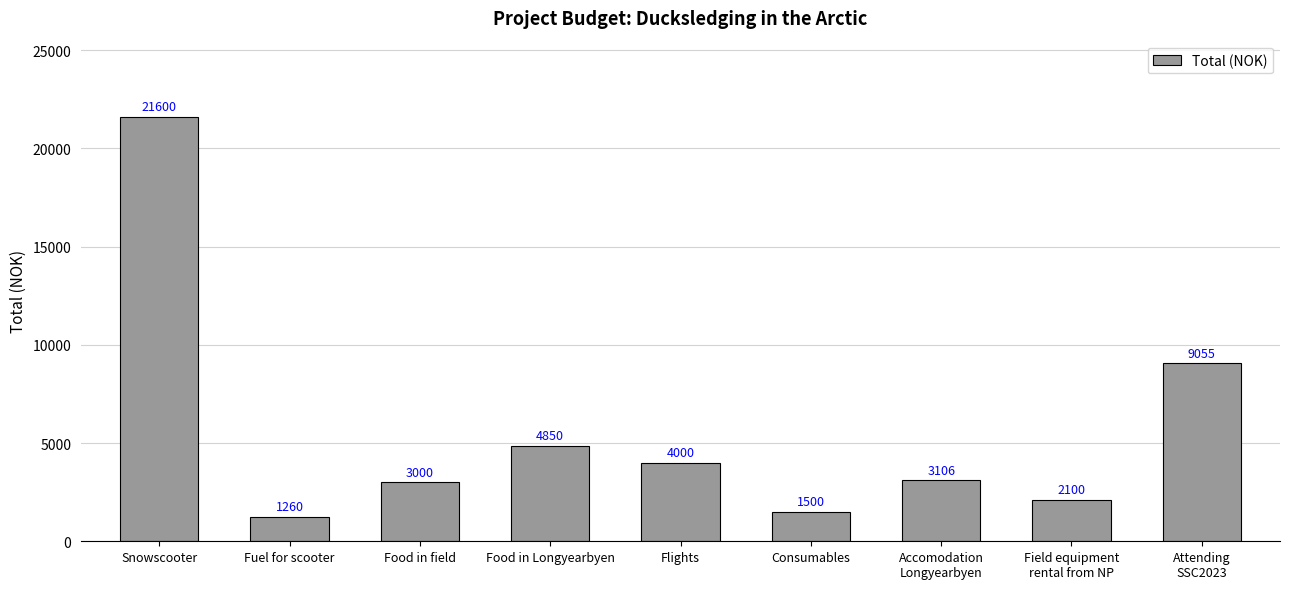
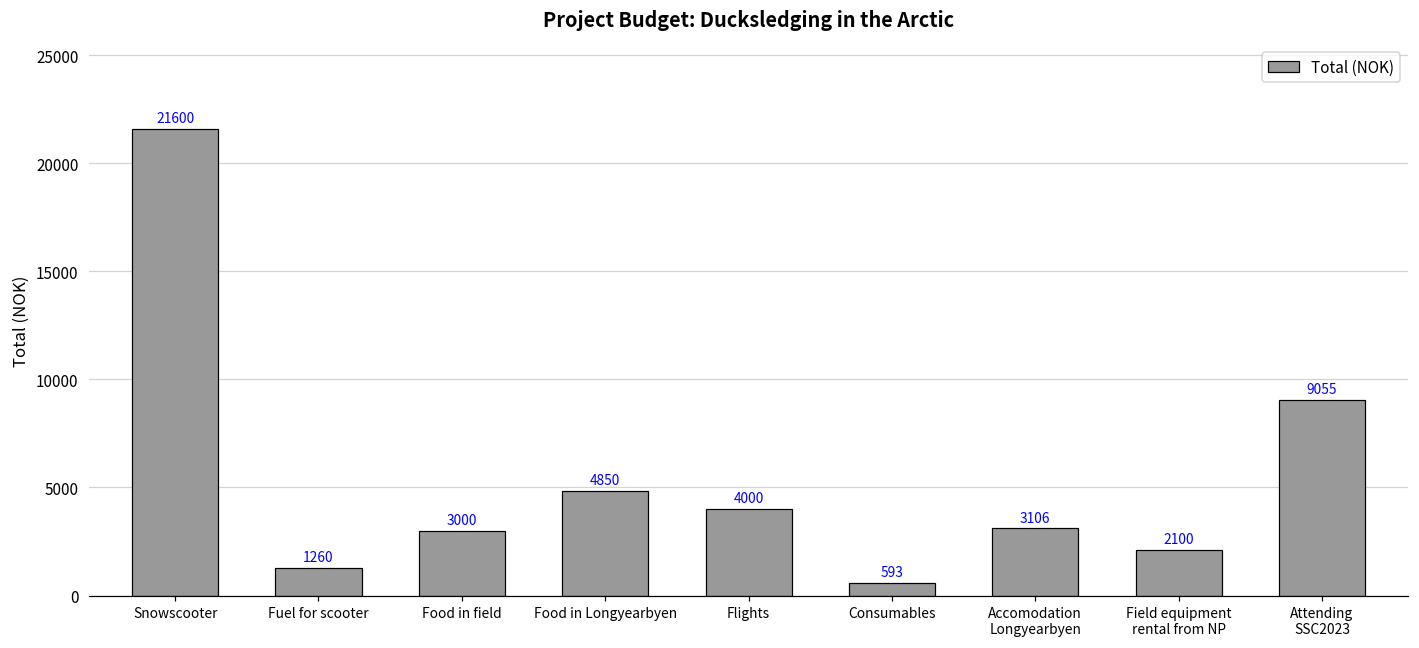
Consumables: 1500 -> 593
